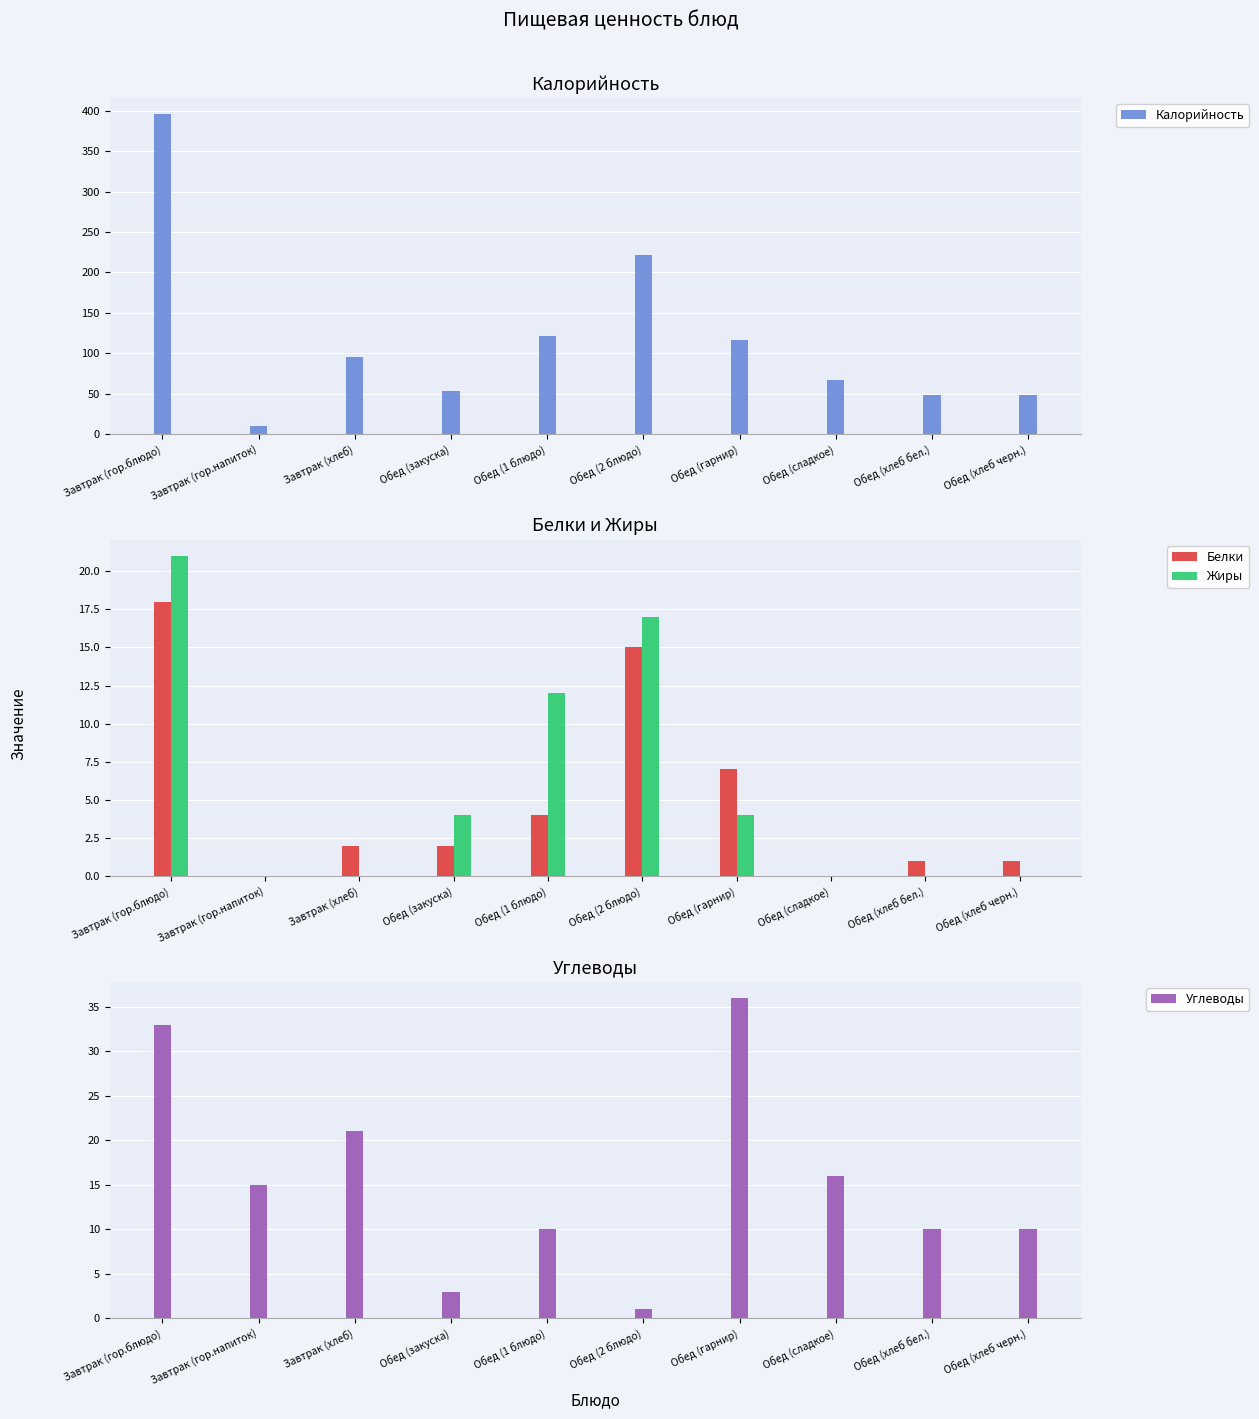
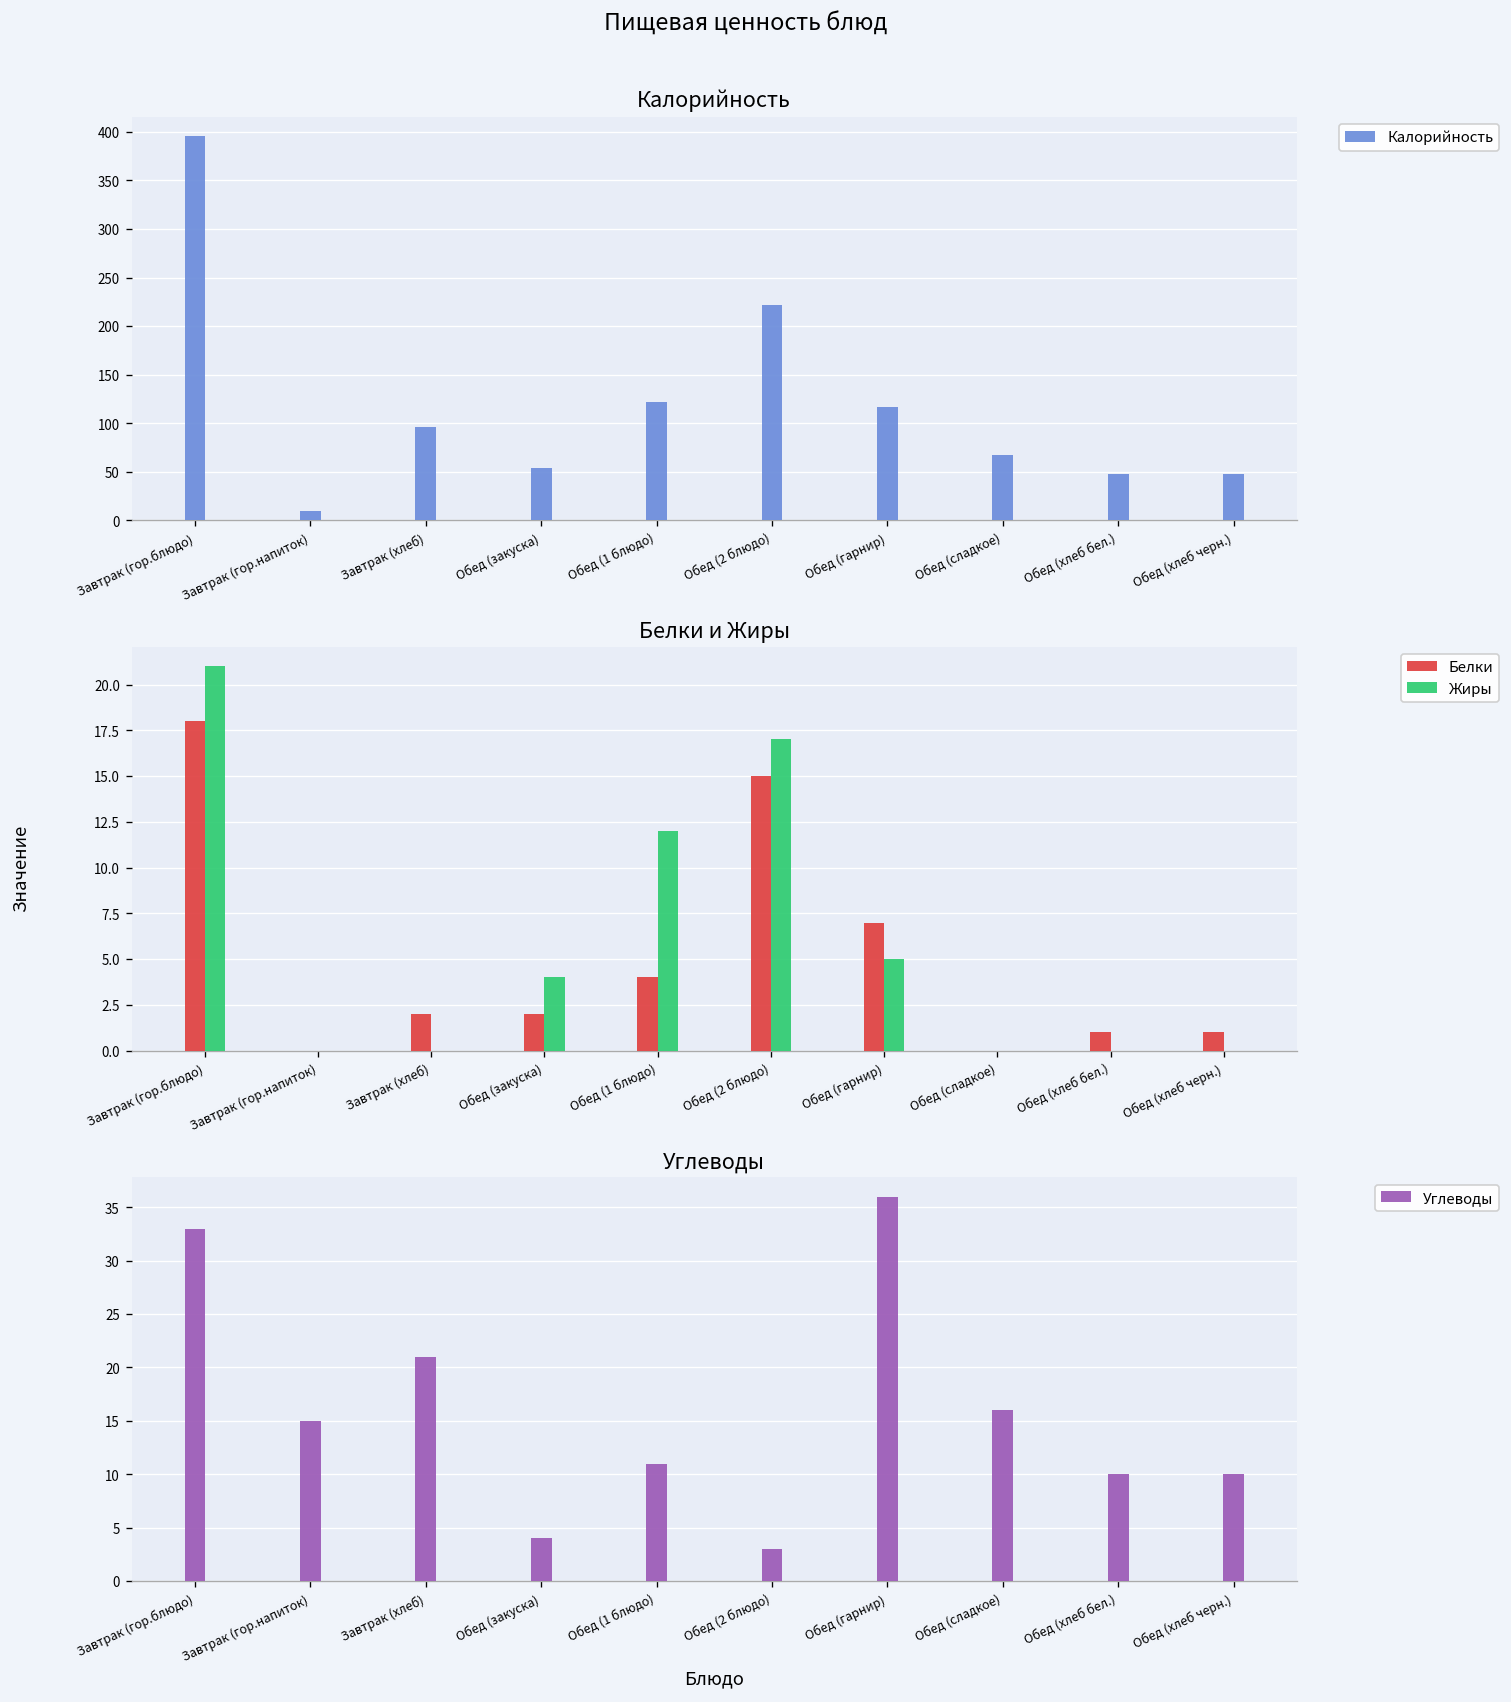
Белки и Жиры, Жиры, Обед (гарнир): 4 -> 5
Углеводы, Обед (закуска): 3 -> 4
Углеводы, Обед (1 блюдо): 10 -> 11
Углеводы, Обед (2 блюдо): 1 -> 3
